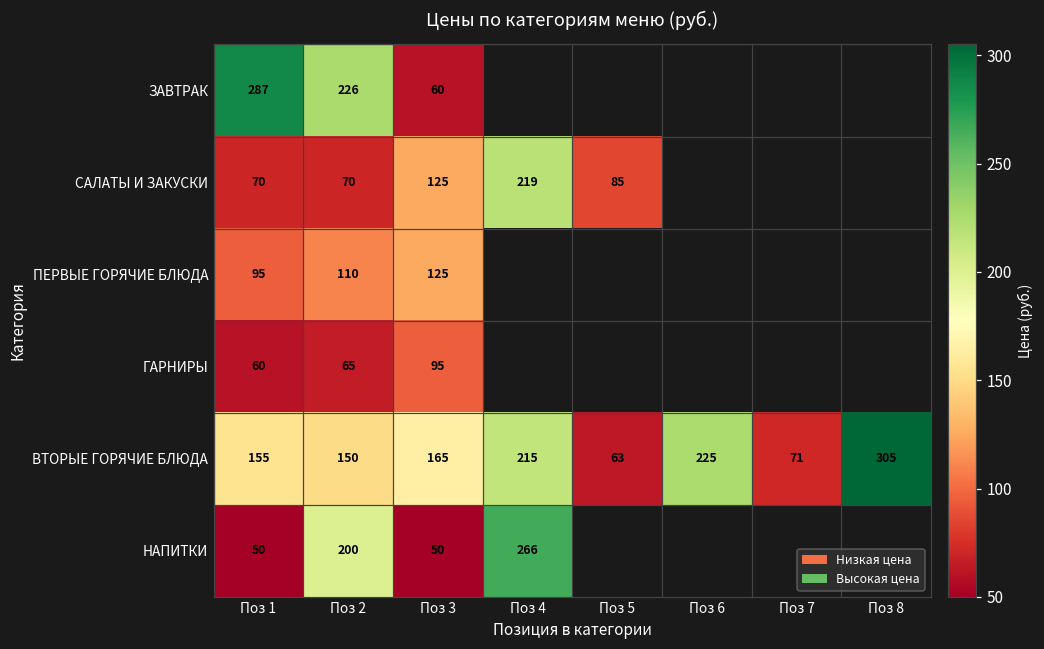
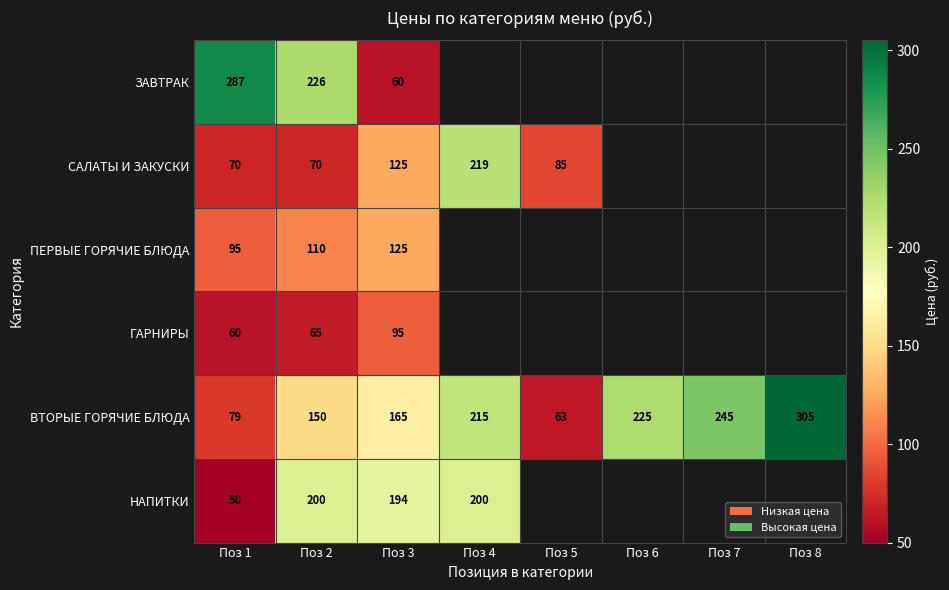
ВТОРЫЕ ГОРЯЧИЕ БЛЮДА, Поз 1: 155 -> 79
ВТОРЫЕ ГОРЯЧИЕ БЛЮДА, Поз 7: 71 -> 245
НАПИТКИ, Поз 3: 50 -> 194
НАПИТКИ, Поз 4: 266 -> 200
